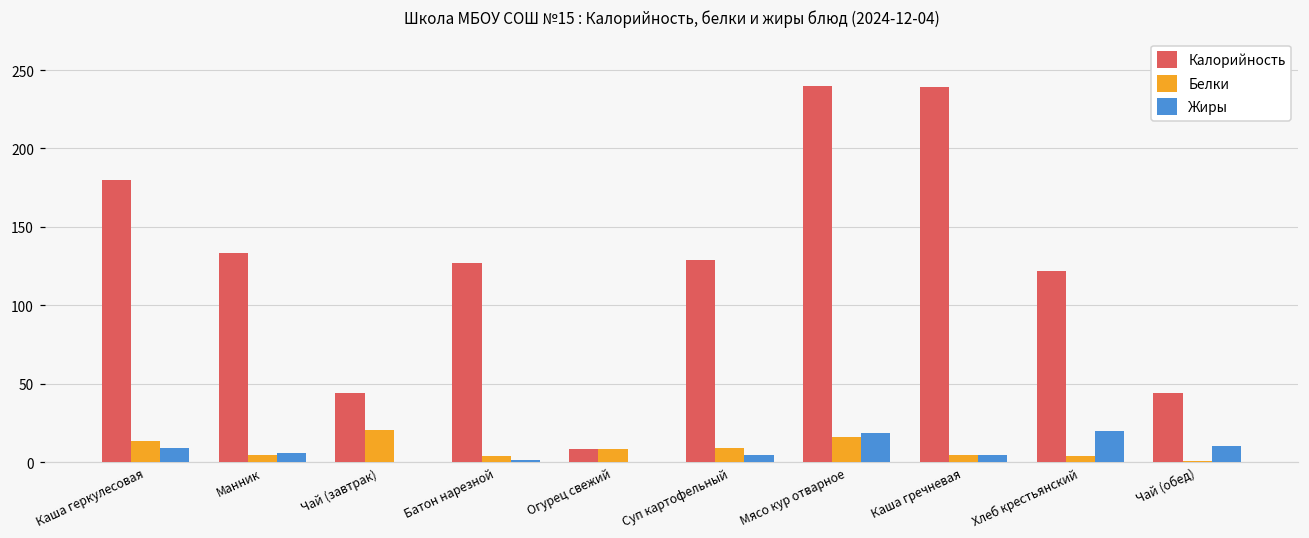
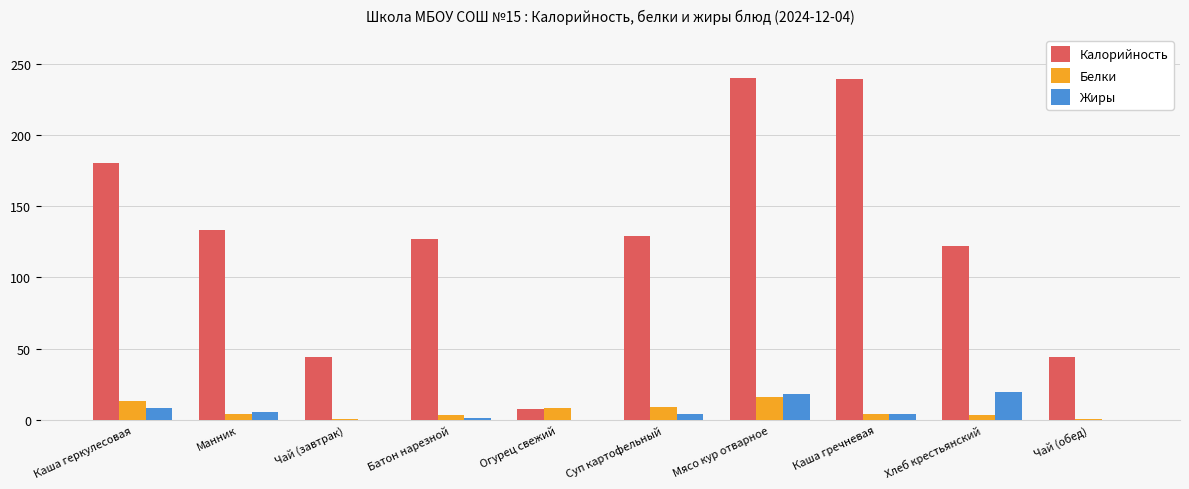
Белки, Чай (завтрак): 20 -> 0
Жиры, Чай (обед): 10 -> 0
